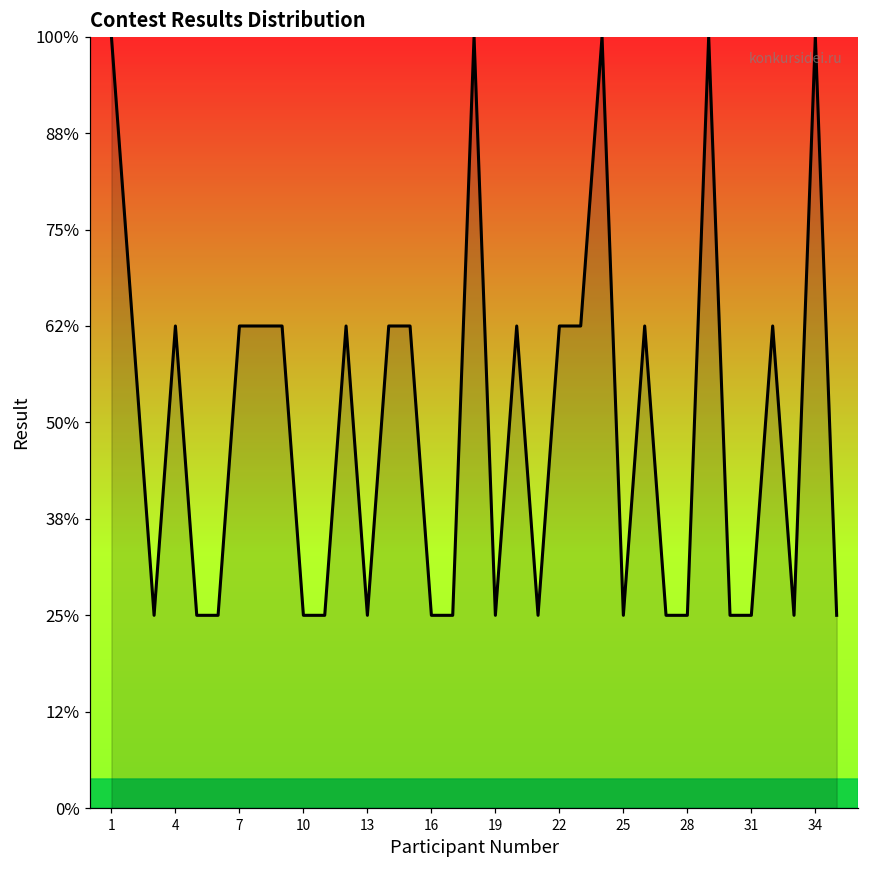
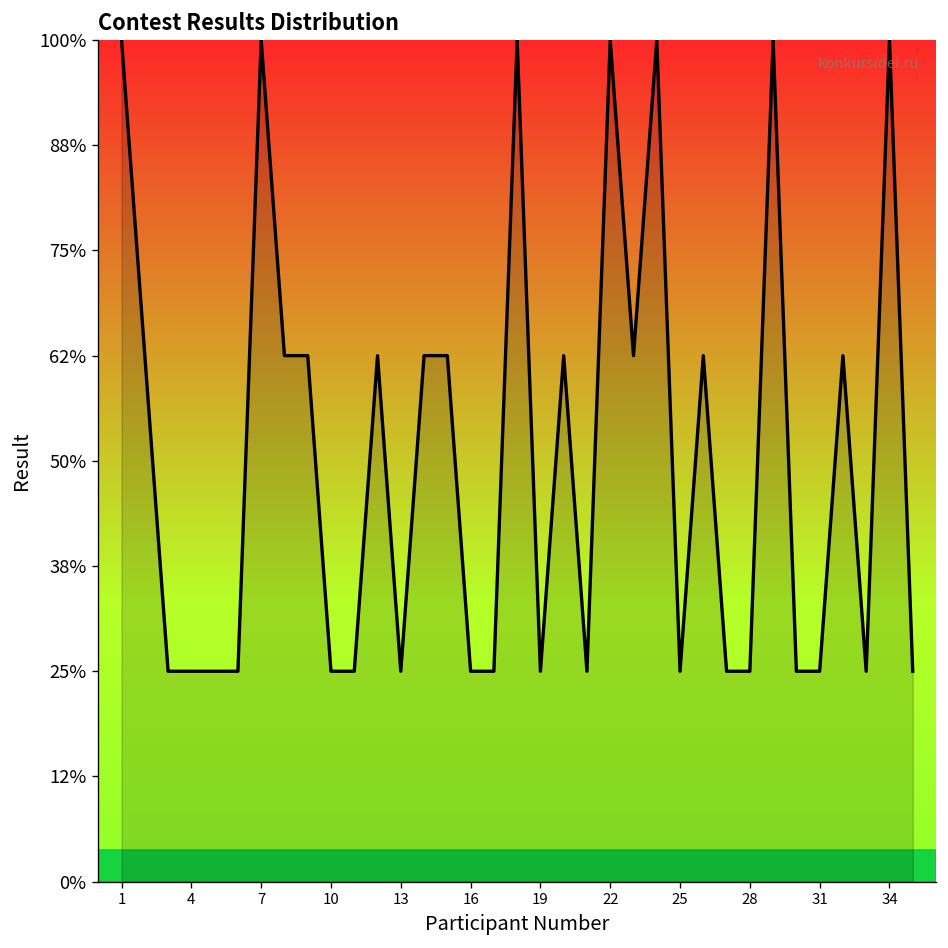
4: 63% -> 25%
7: 63% -> 100%
22: 63% -> 100%
